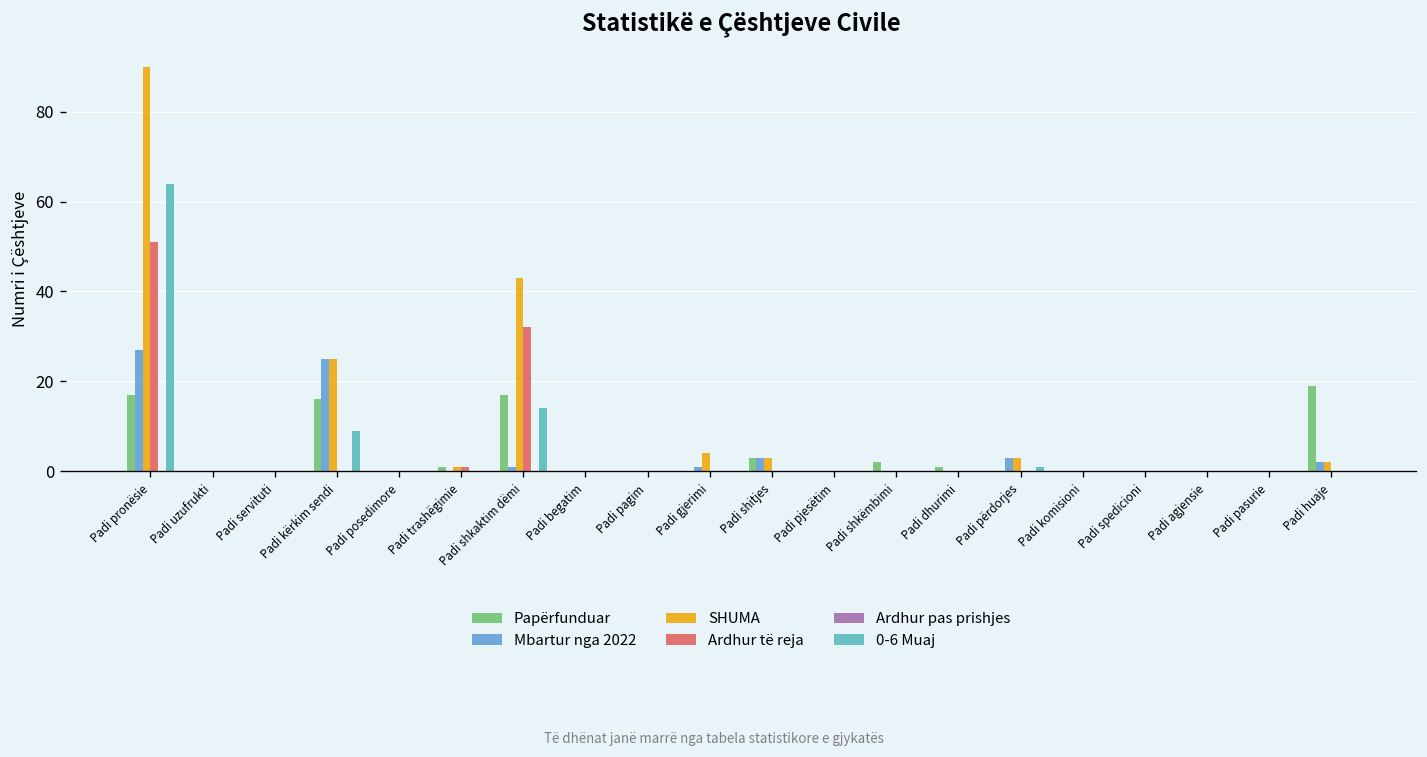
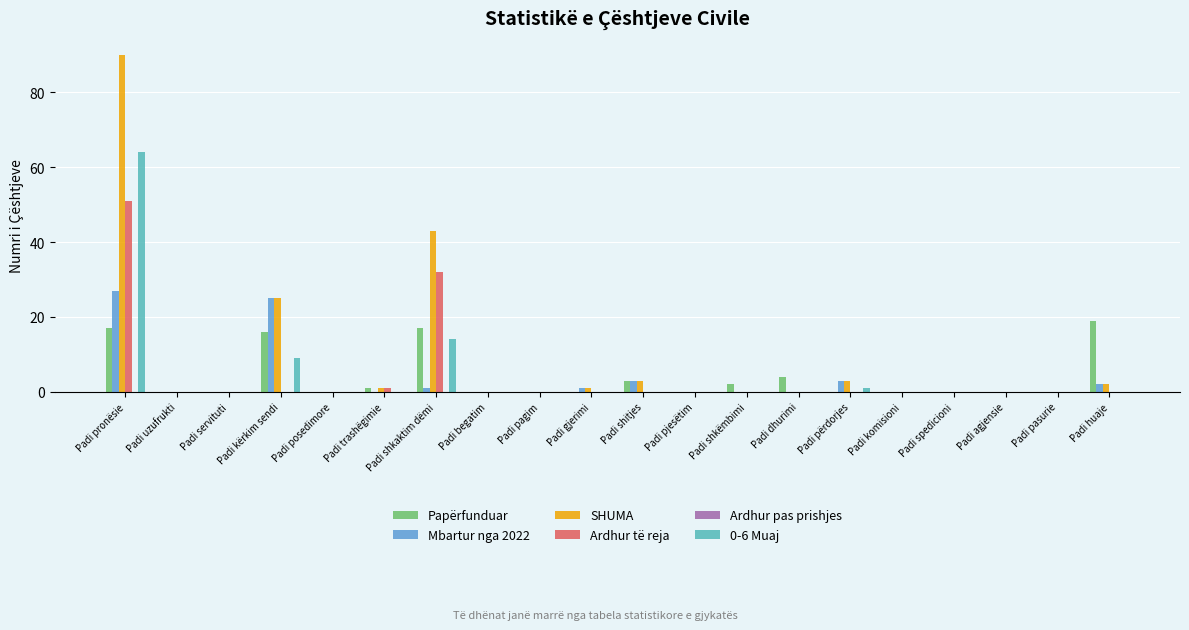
SHUMA, Padi gjerimi: 4 -> 1
Papërfunduar, Padi dhurimi: 1 -> 4
